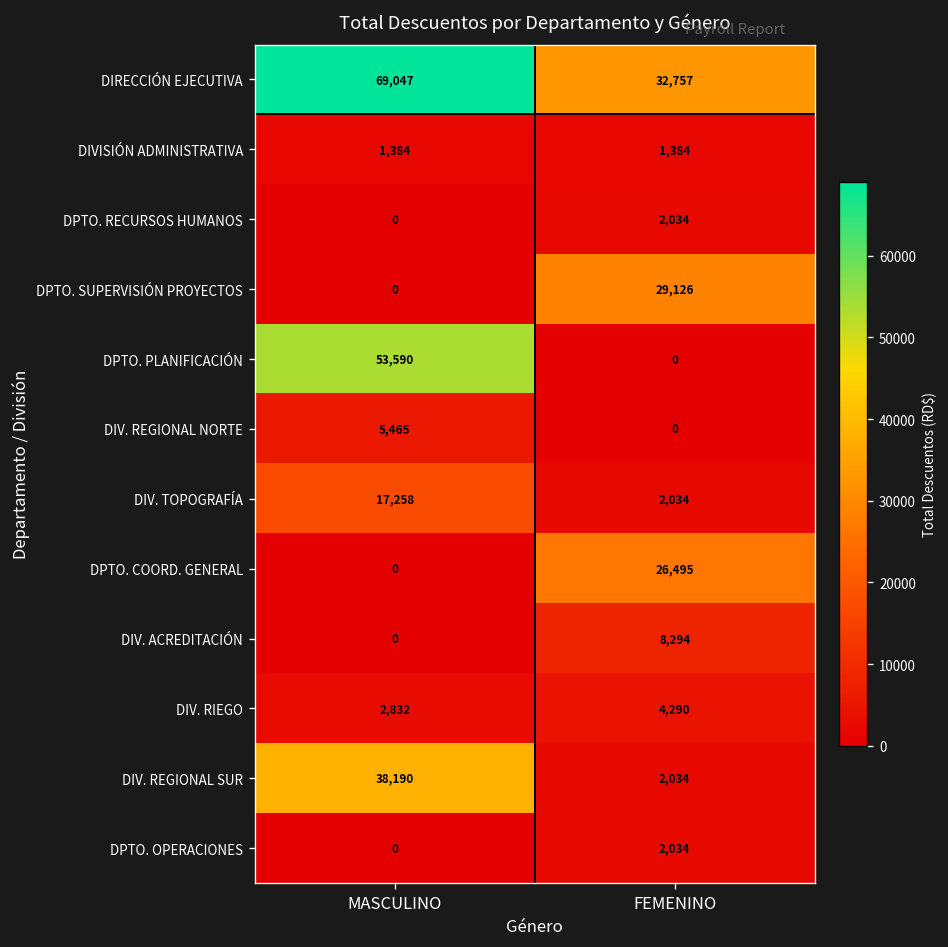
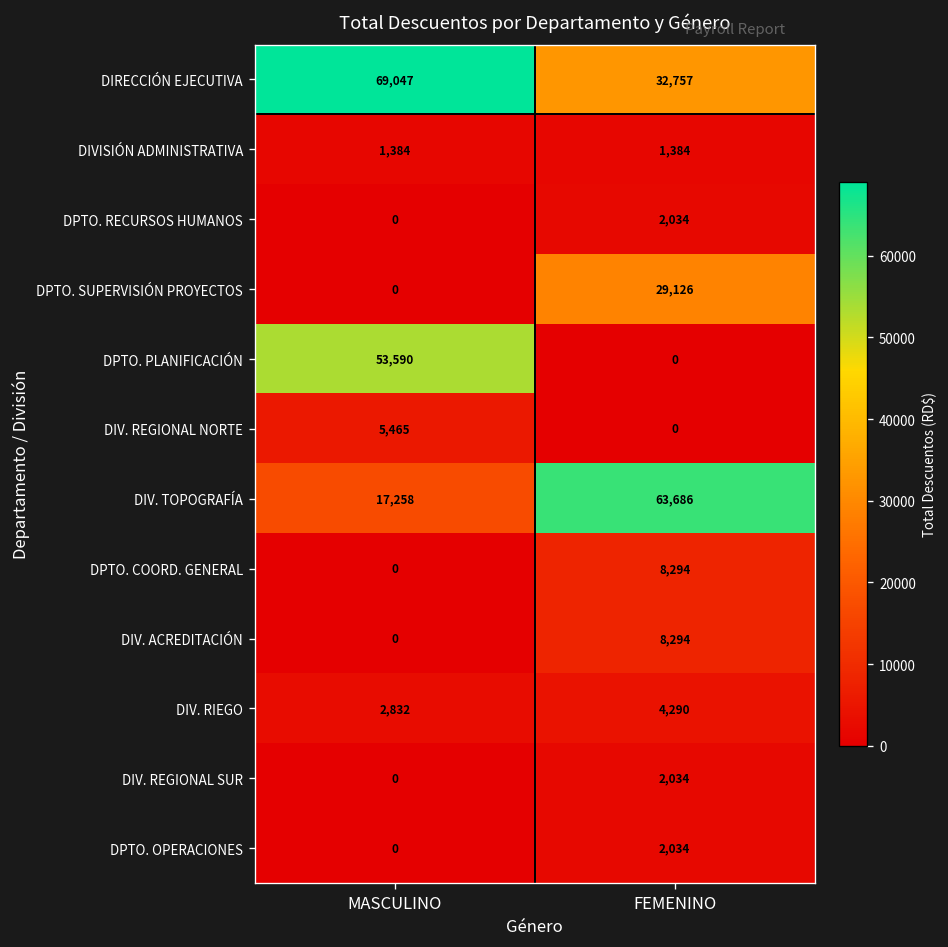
DIV. TOPOGRAFÍA, FEMENINO: 2,034 -> 63,686
DPTO. COORD. GENERAL, FEMENINO: 26,495 -> 8,294
DIV. REGIONAL SUR, MASCULINO: 38,190 -> 0
